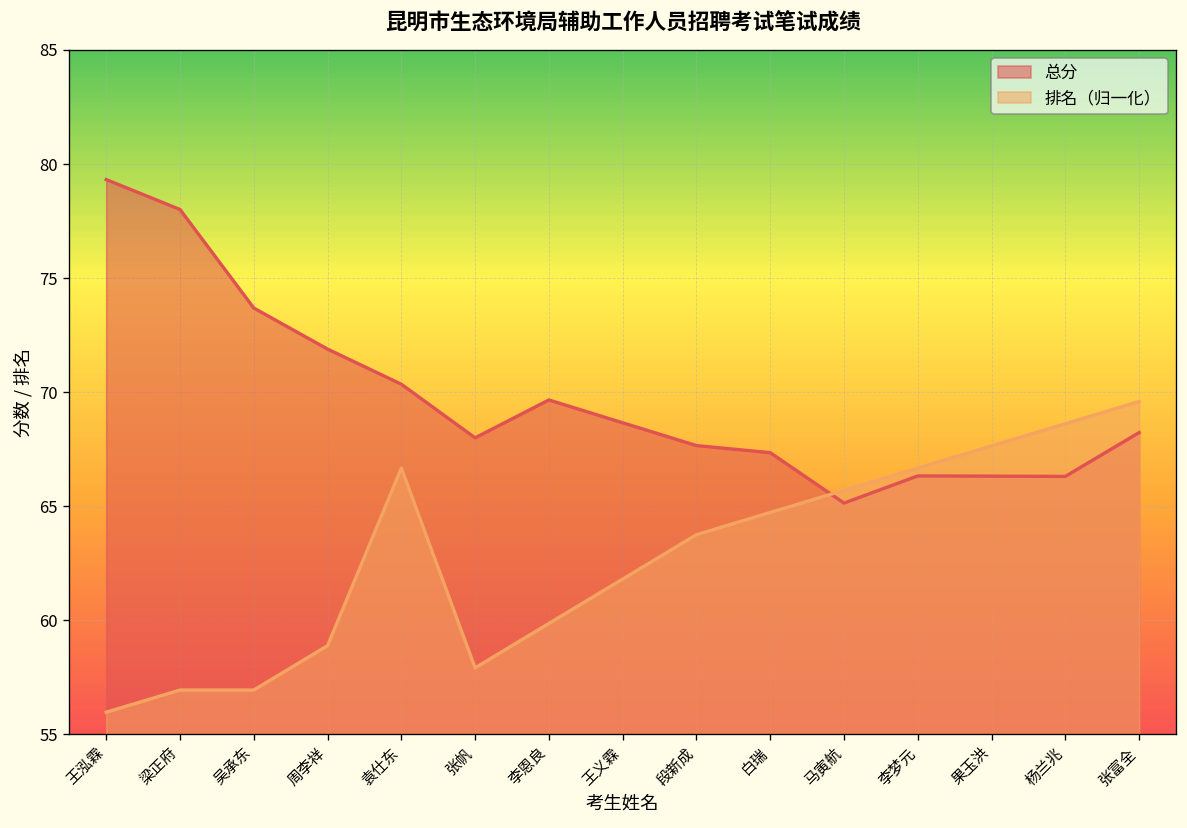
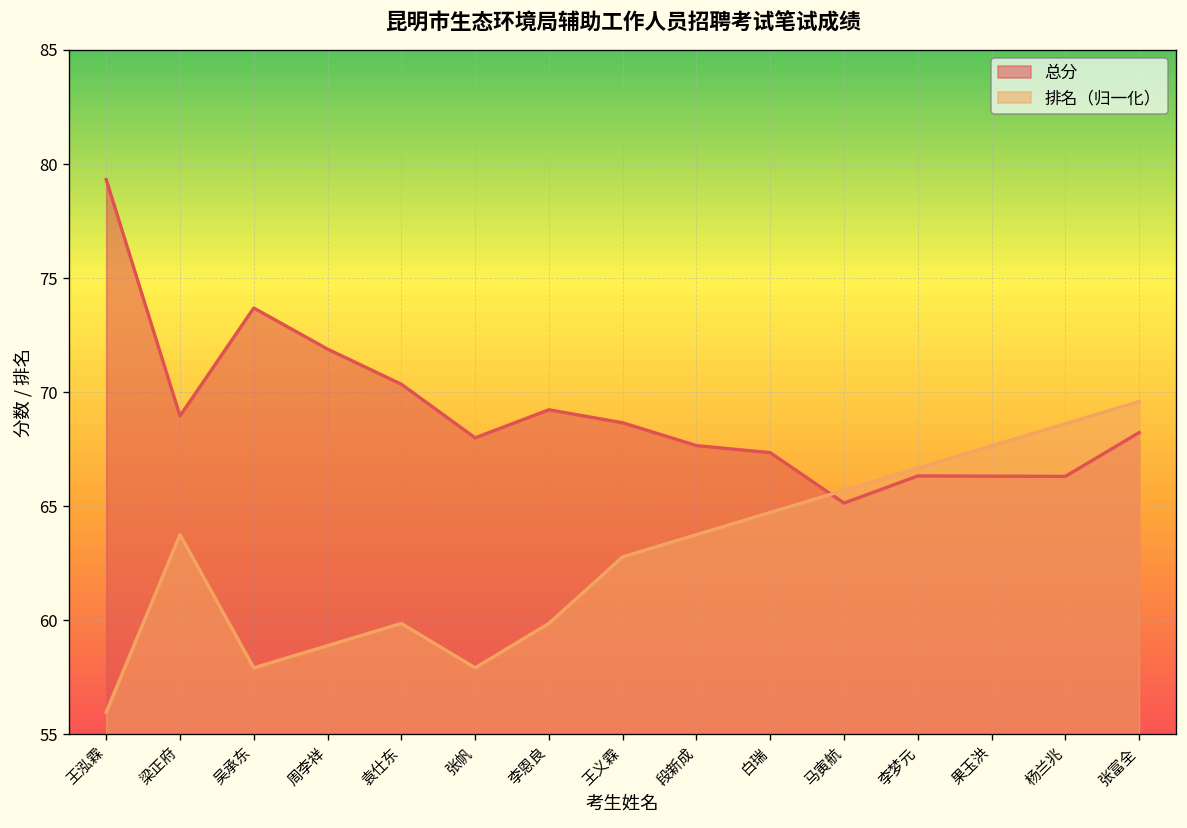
总分, 梁正府: 78.0 -> 69.0
排名（归一化）, 梁正府: 56.9 -> 63.8
排名（归一化）, 吴承东: 56.9 -> 57.9
排名（归一化）, 袁仕东: 66.7 -> 59.9
总分, 李恩良: 69.7 -> 69.2
排名（归一化）, 王义霖: 61.8 -> 62.8
